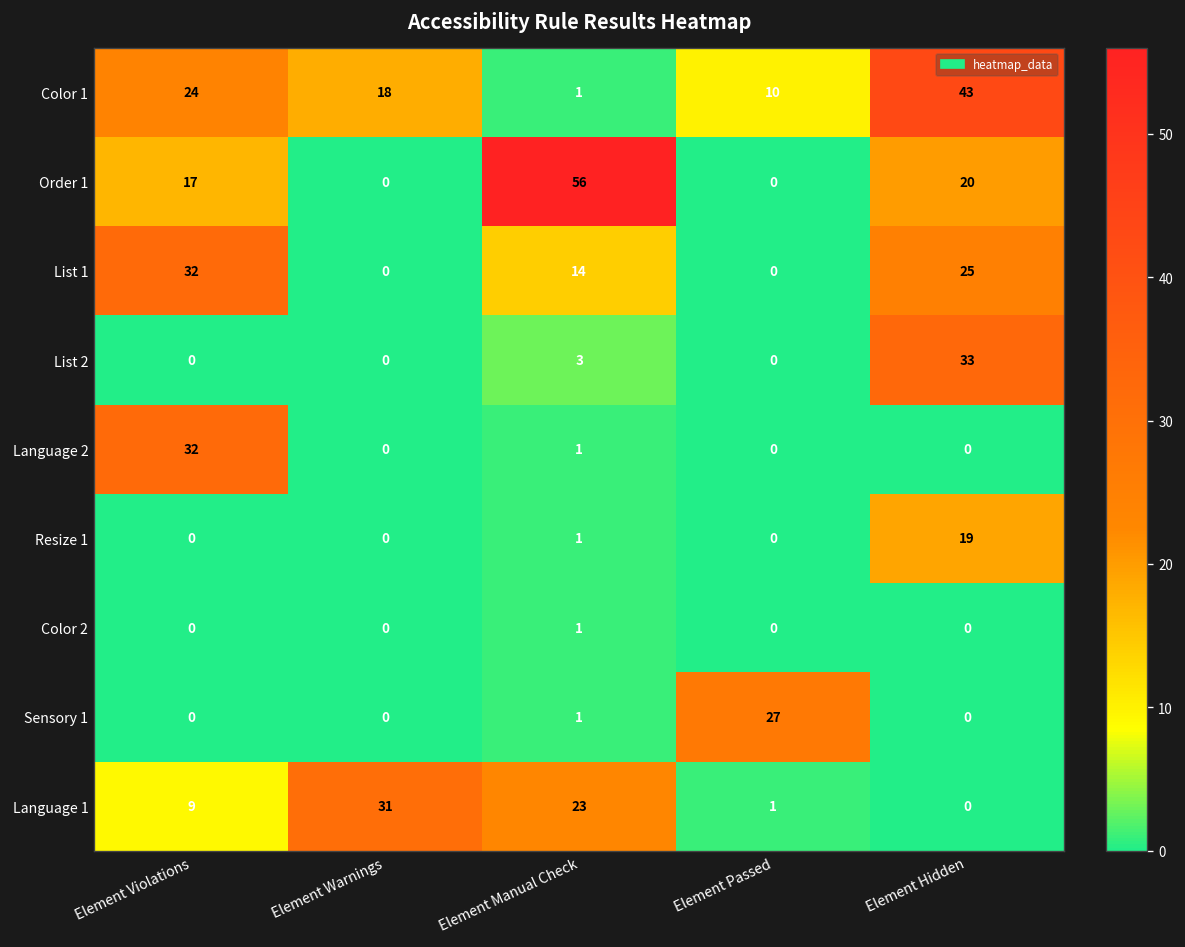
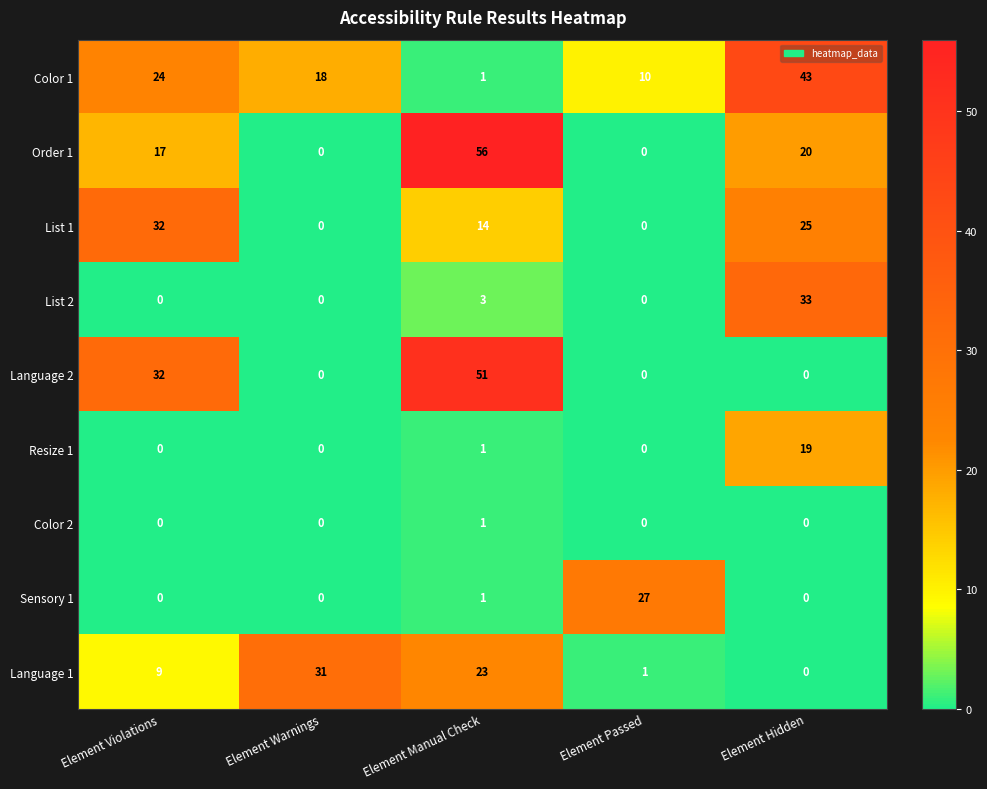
Language 2, Element Manual Check: 1 -> 51
